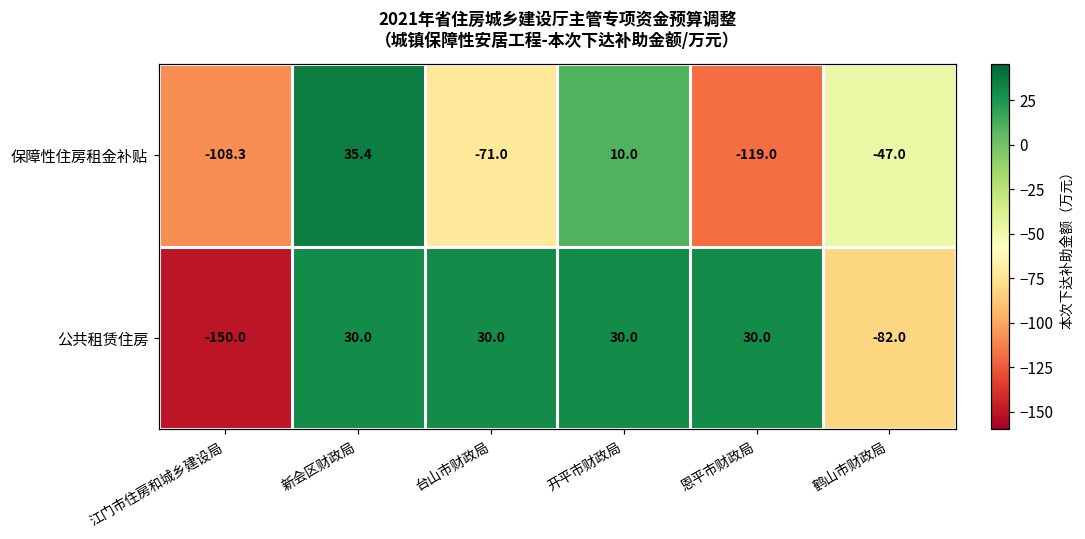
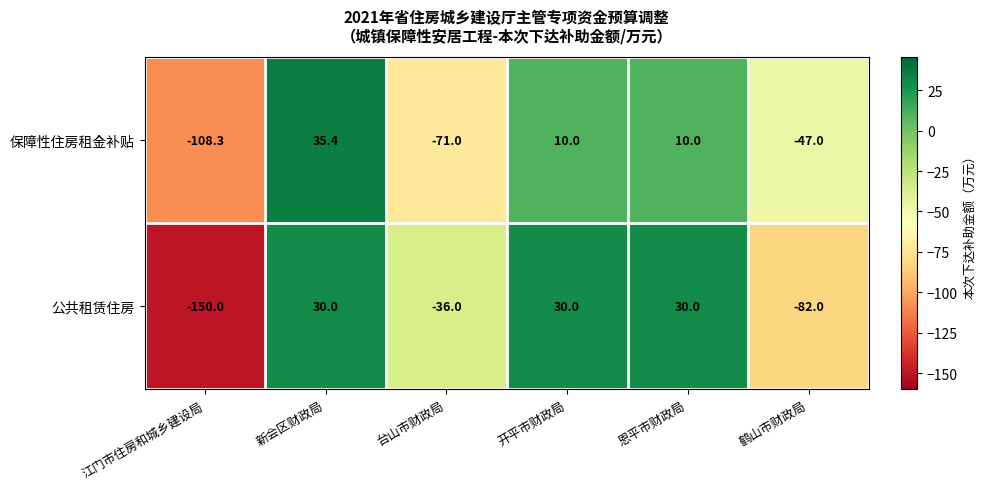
保障性住房租金补贴, 恩平市财政局: -119.0 -> 10.0
公共租赁住房, 台山市财政局: 30.0 -> -36.0
